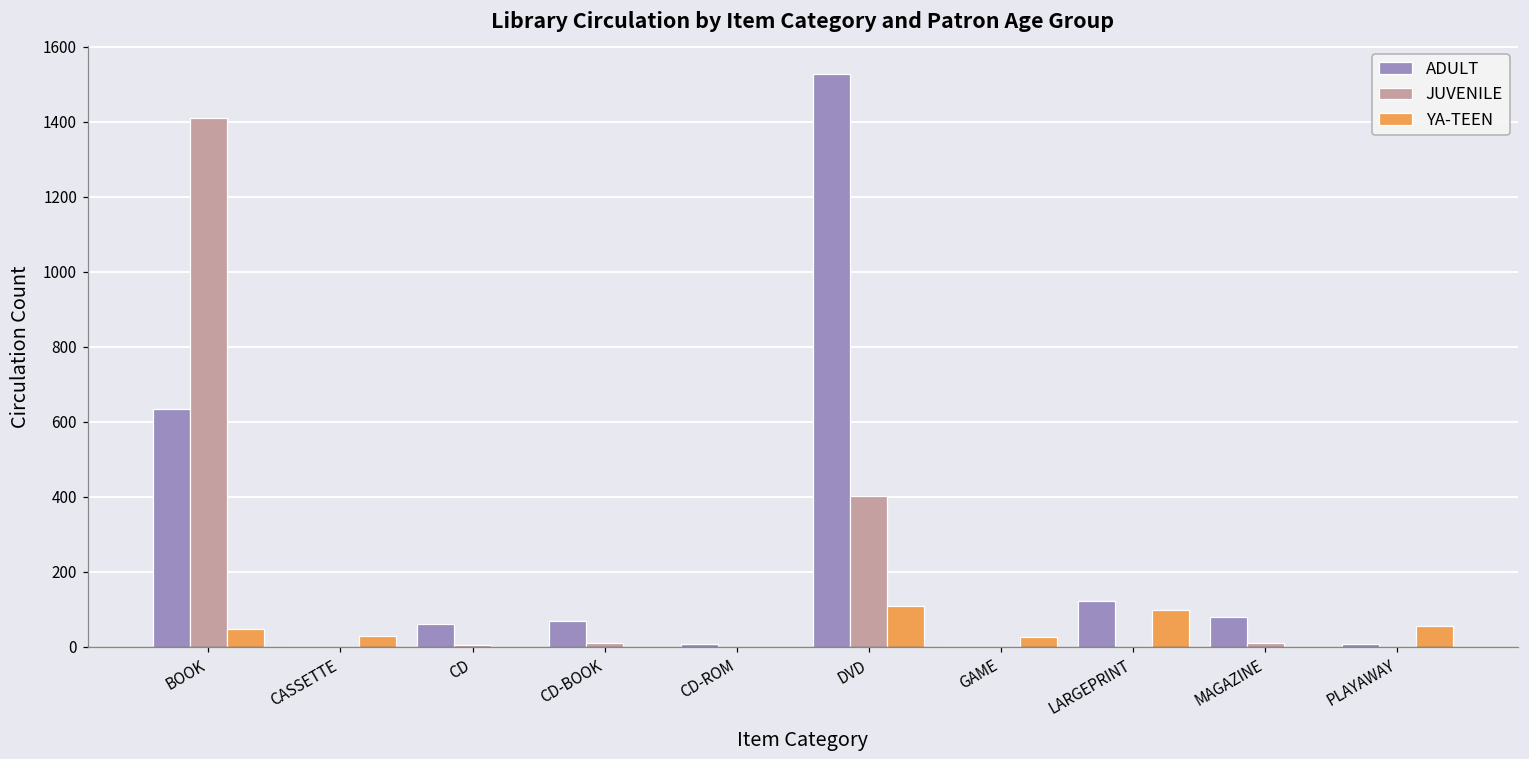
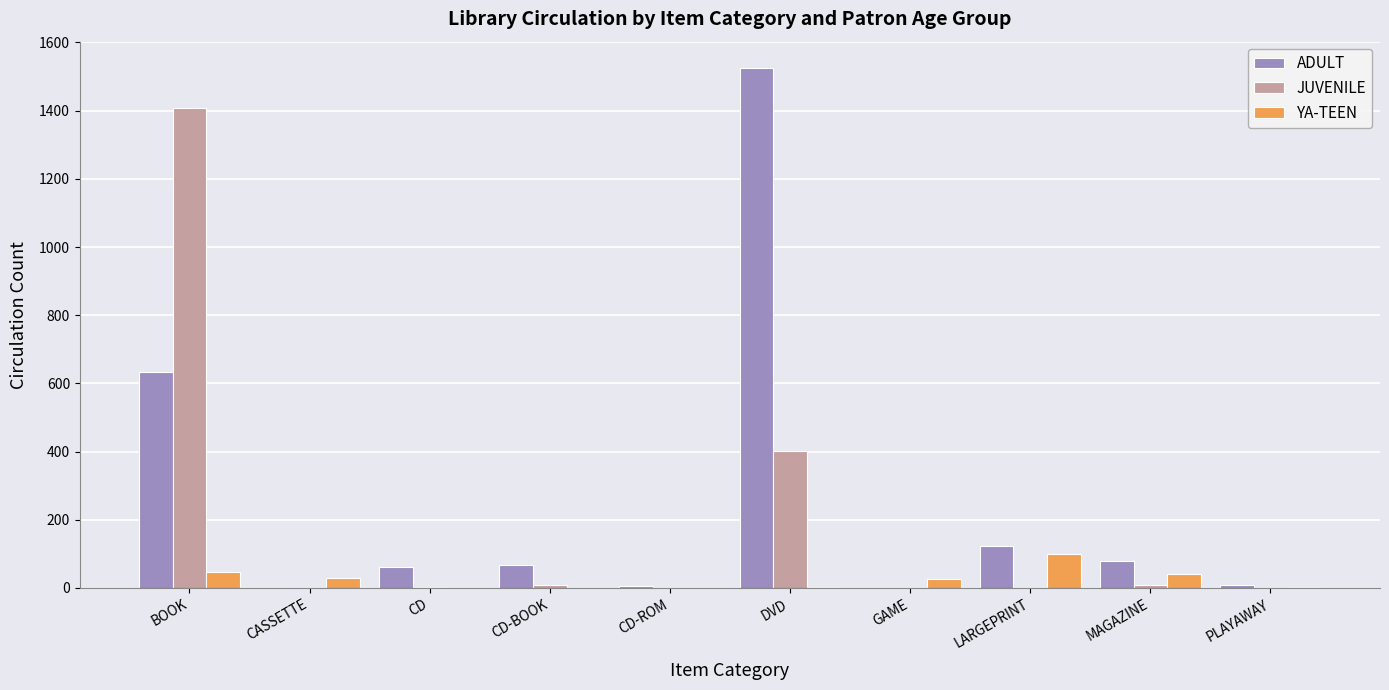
YA-TEEN, DVD: 110 -> 0
YA-TEEN, MAGAZINE: 0 -> 40
YA-TEEN, PLAYAWAY: 60 -> 0
